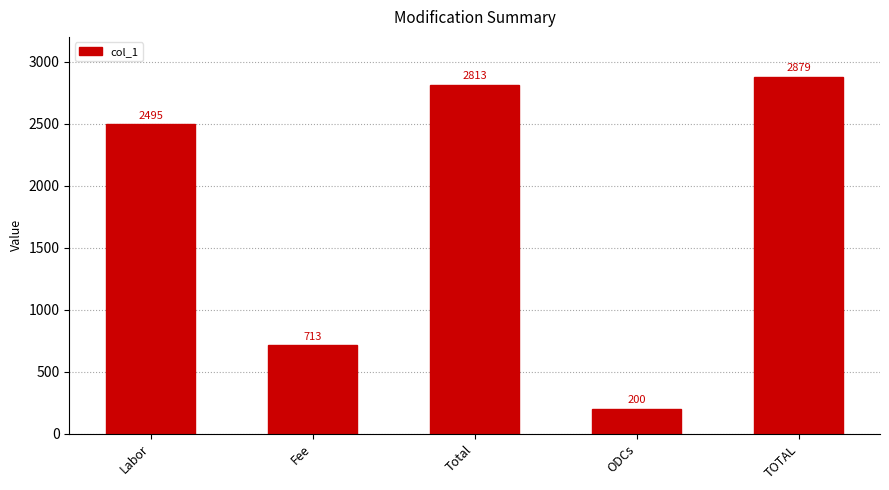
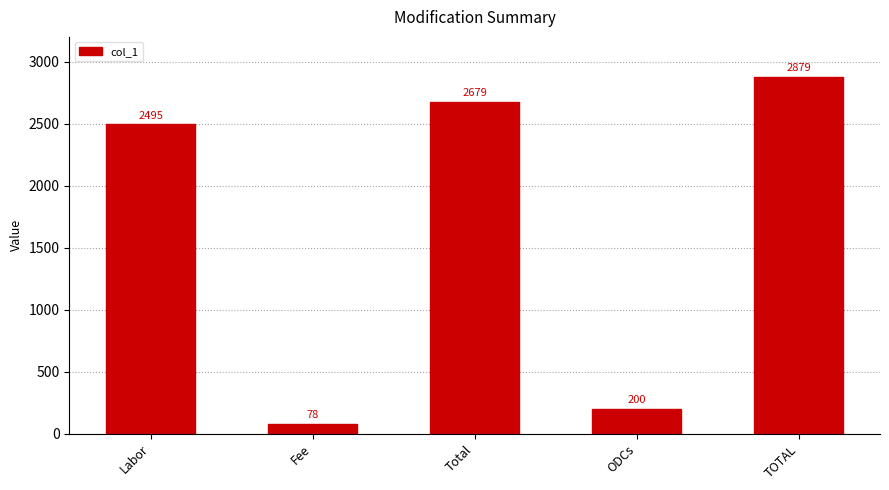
Fee: 713 -> 78
Total: 2813 -> 2679
